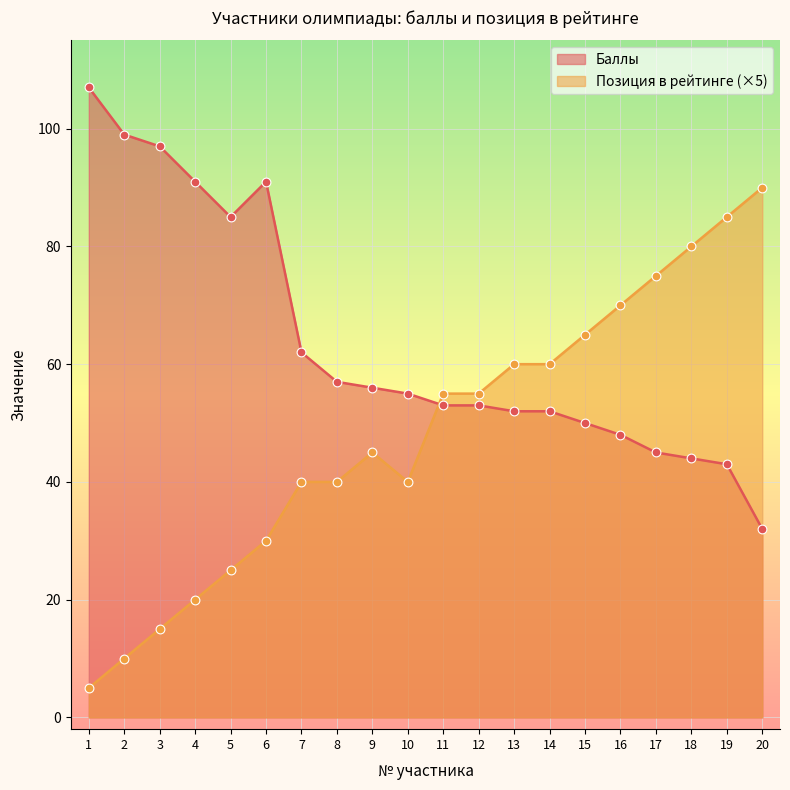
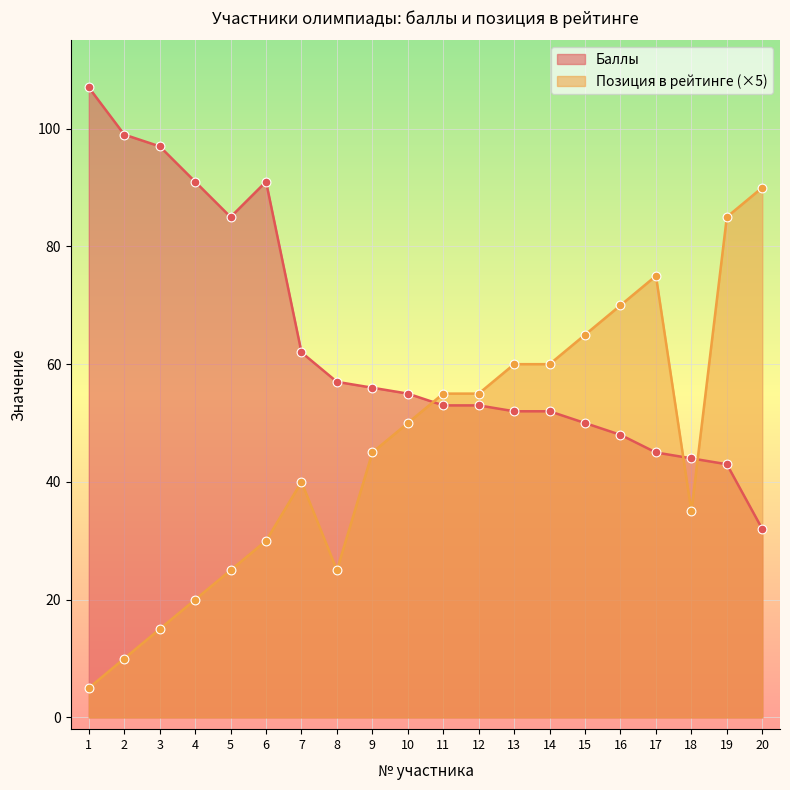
Позиция в рейтинге (×5), 8: 40 -> 25
Позиция в рейтинге (×5), 10: 40 -> 50
Позиция в рейтинге (×5), 18: 80 -> 35
